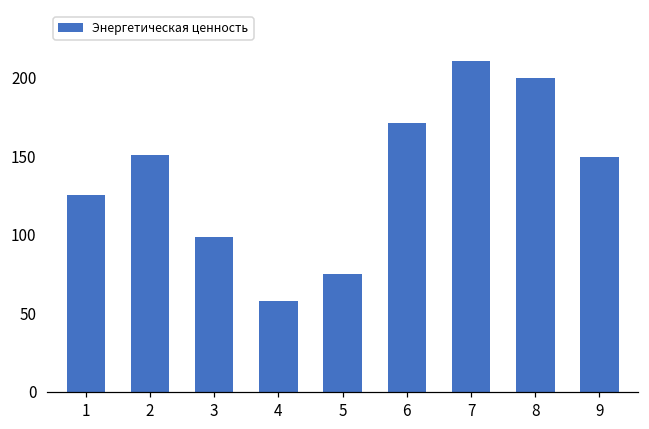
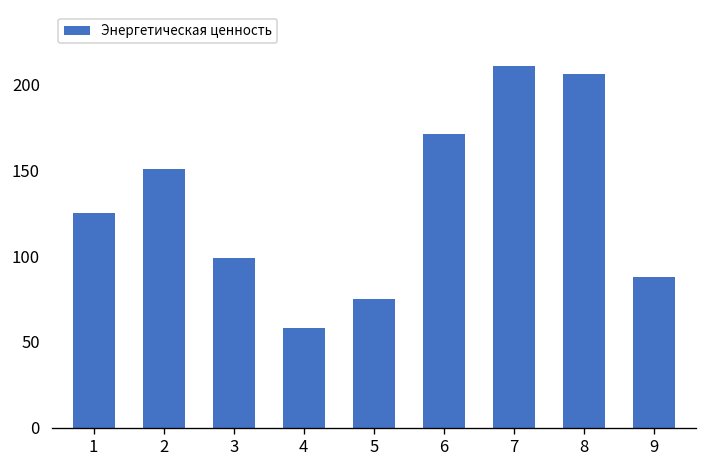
8: 200 -> 206
9: 149 -> 88
